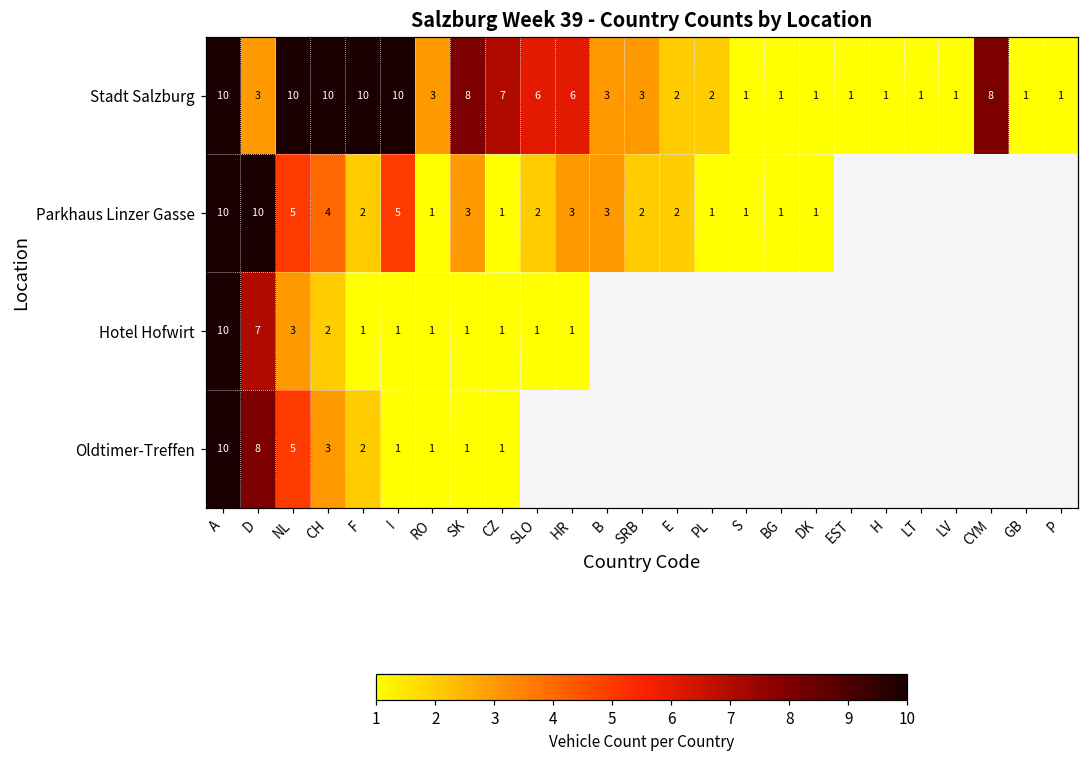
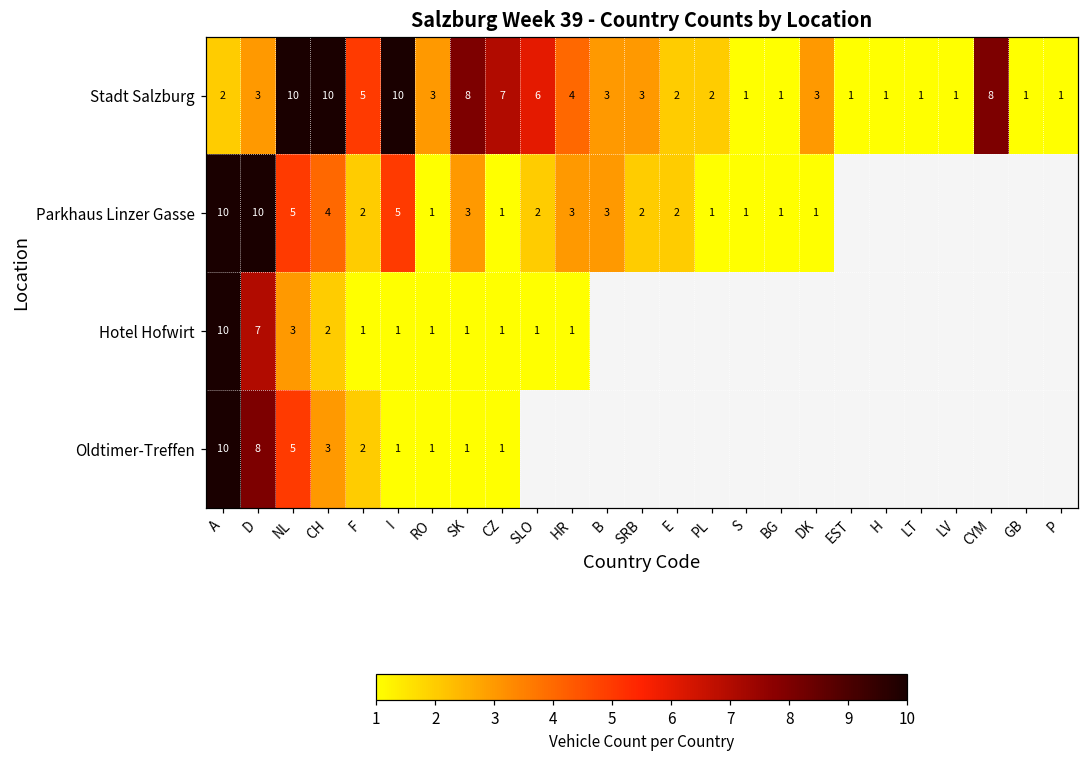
Stadt Salzburg, A: 10 -> 2
Stadt Salzburg, F: 10 -> 5
Stadt Salzburg, HR: 6 -> 4
Stadt Salzburg, DK: 1 -> 3
